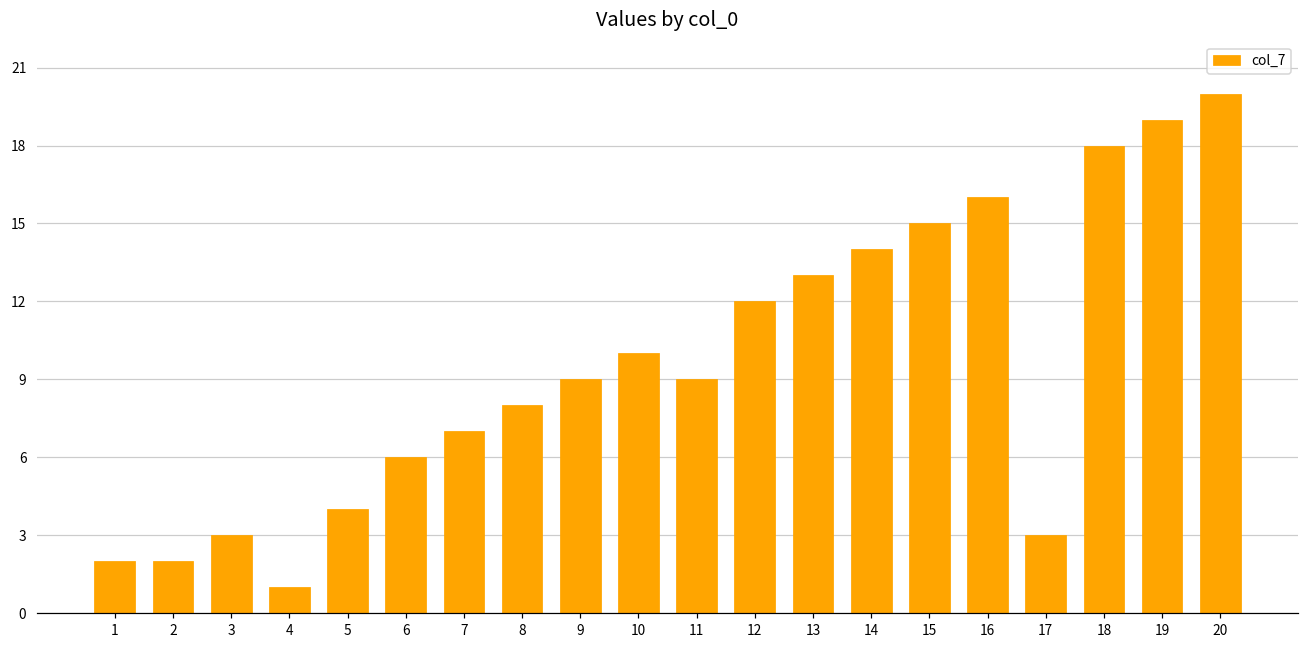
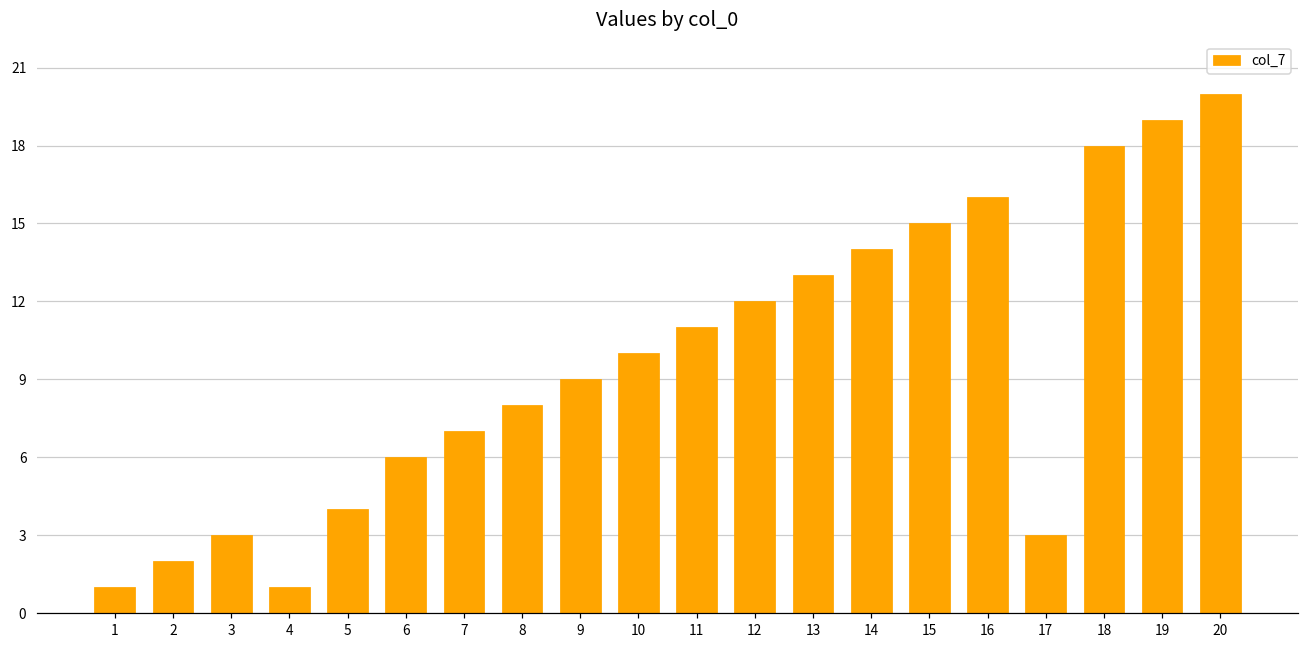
1: 2 -> 1
11: 9 -> 11
